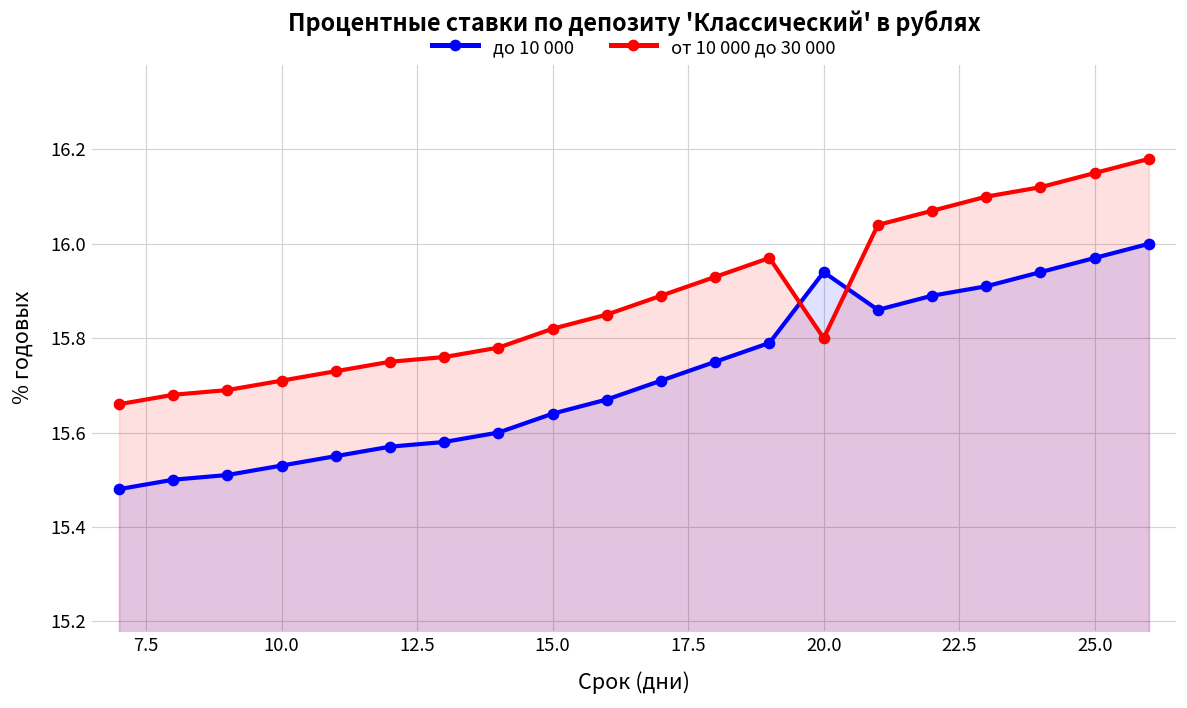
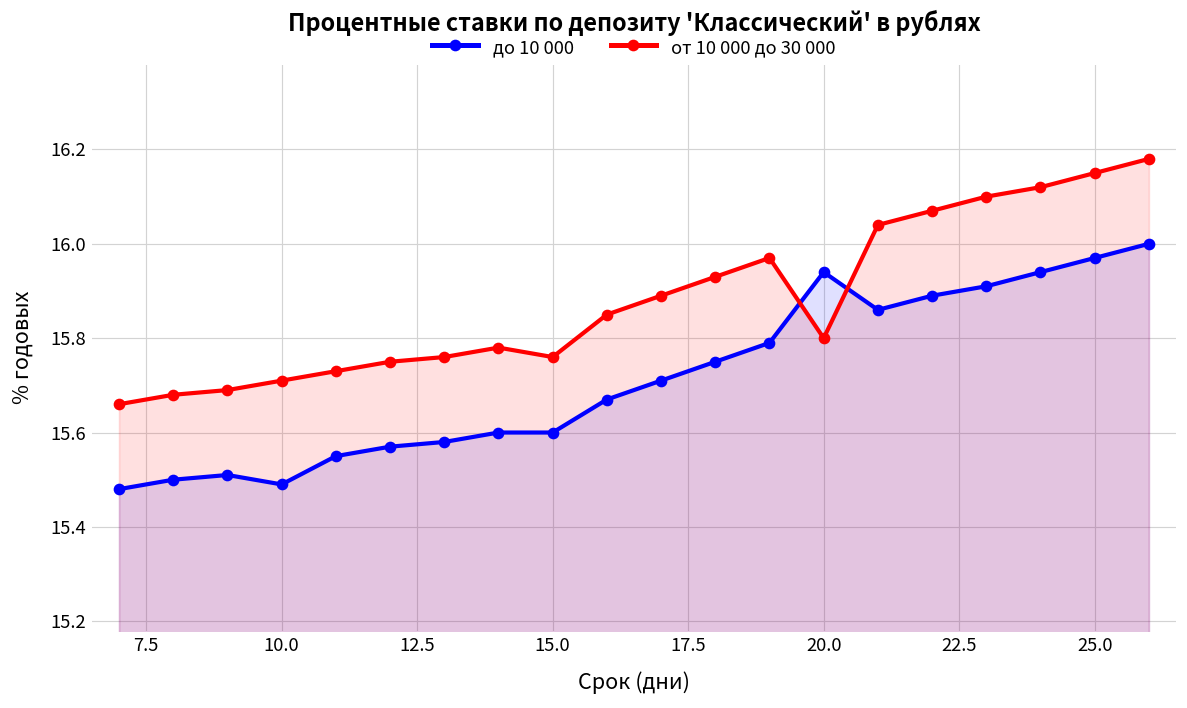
до 10 000, 10.0: 15.53 -> 15.49
до 10 000, 15.0: 15.64 -> 15.60
от 10 000 до 30 000, 15.0: 15.82 -> 15.76
